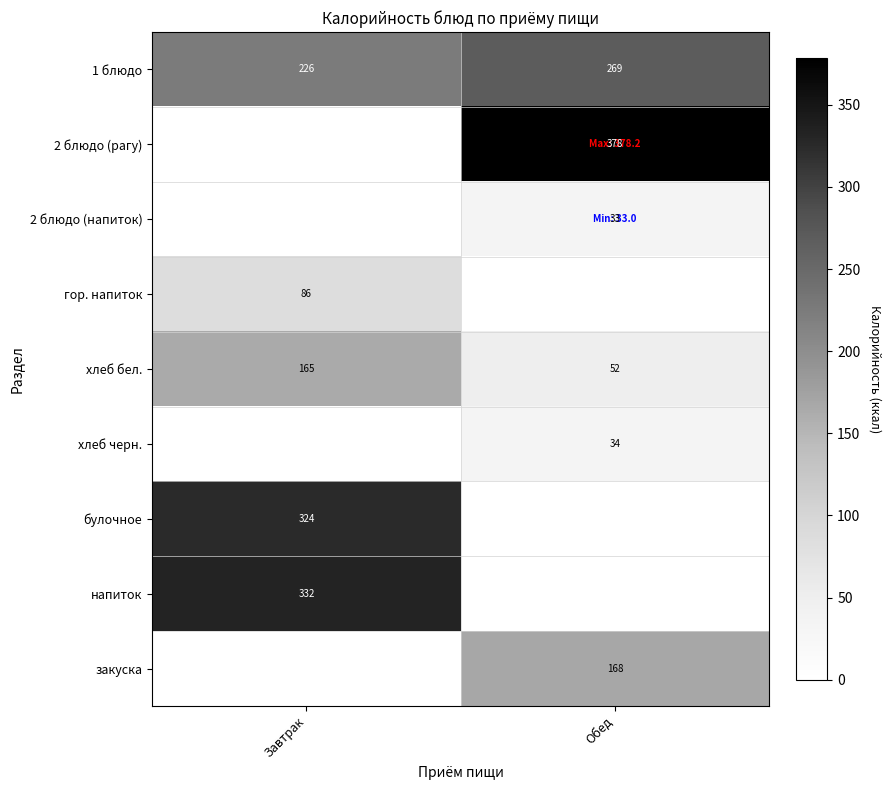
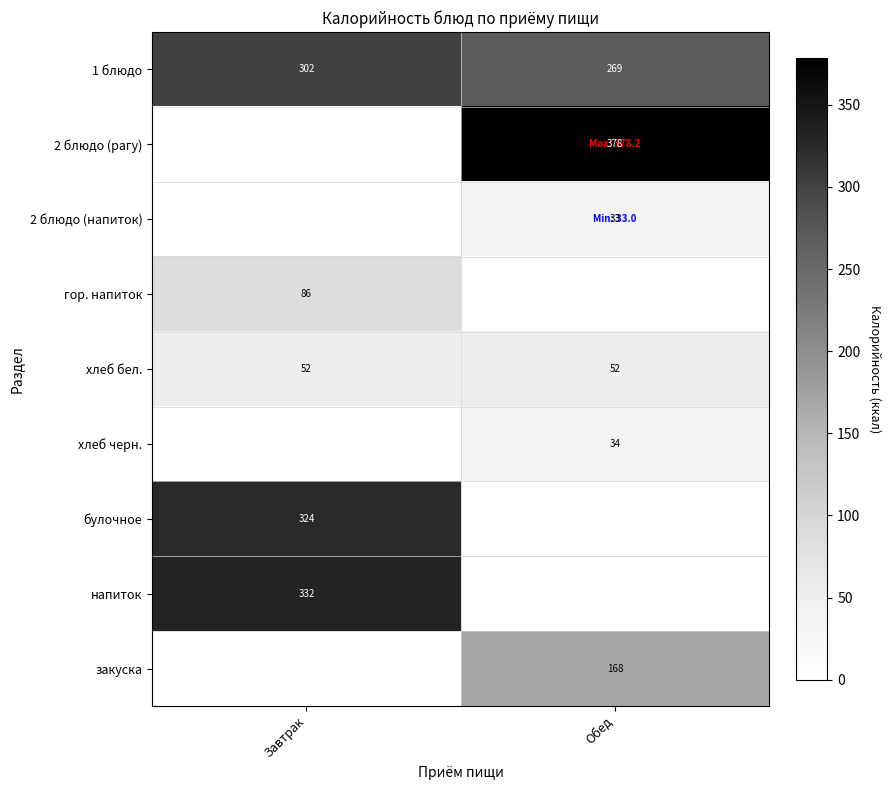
1 блюдо, Завтрак: 226 -> 302
хлеб бел., Завтрак: 165 -> 52
